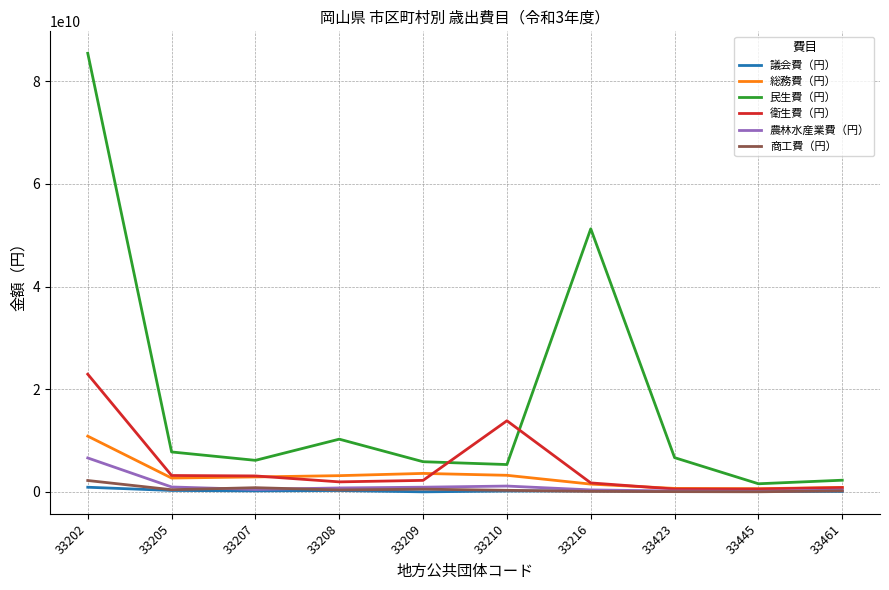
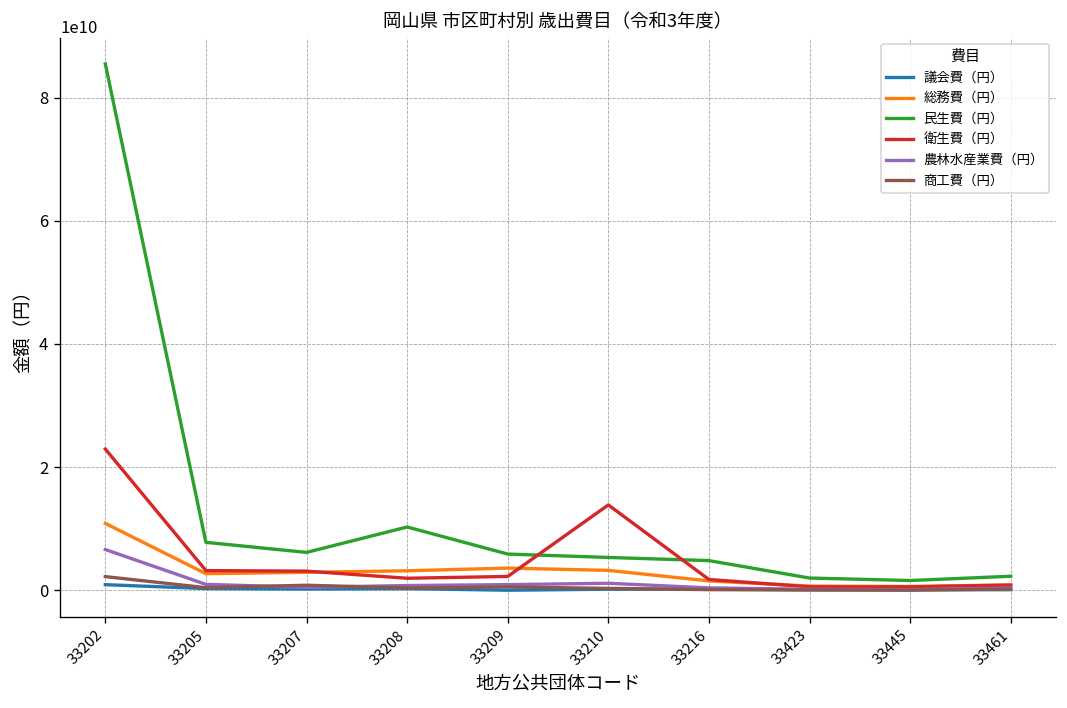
民生費（円）, 33216: 51000000000 -> 5000000000
民生費（円）, 33423: 7000000000 -> 2000000000
